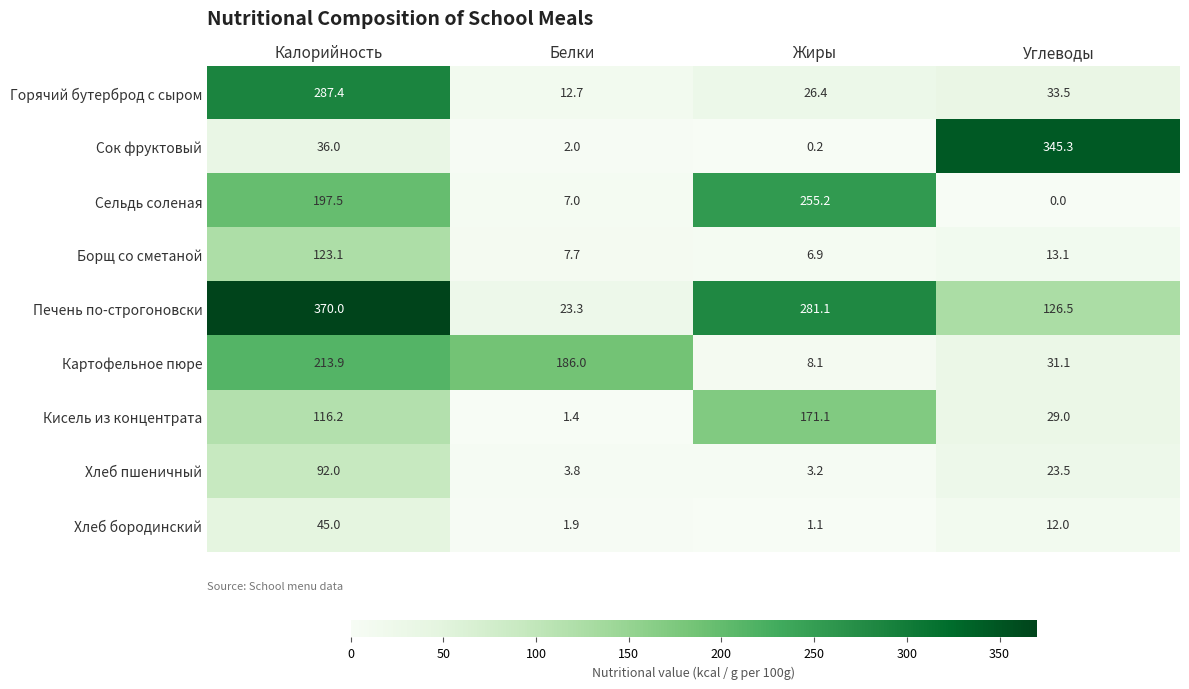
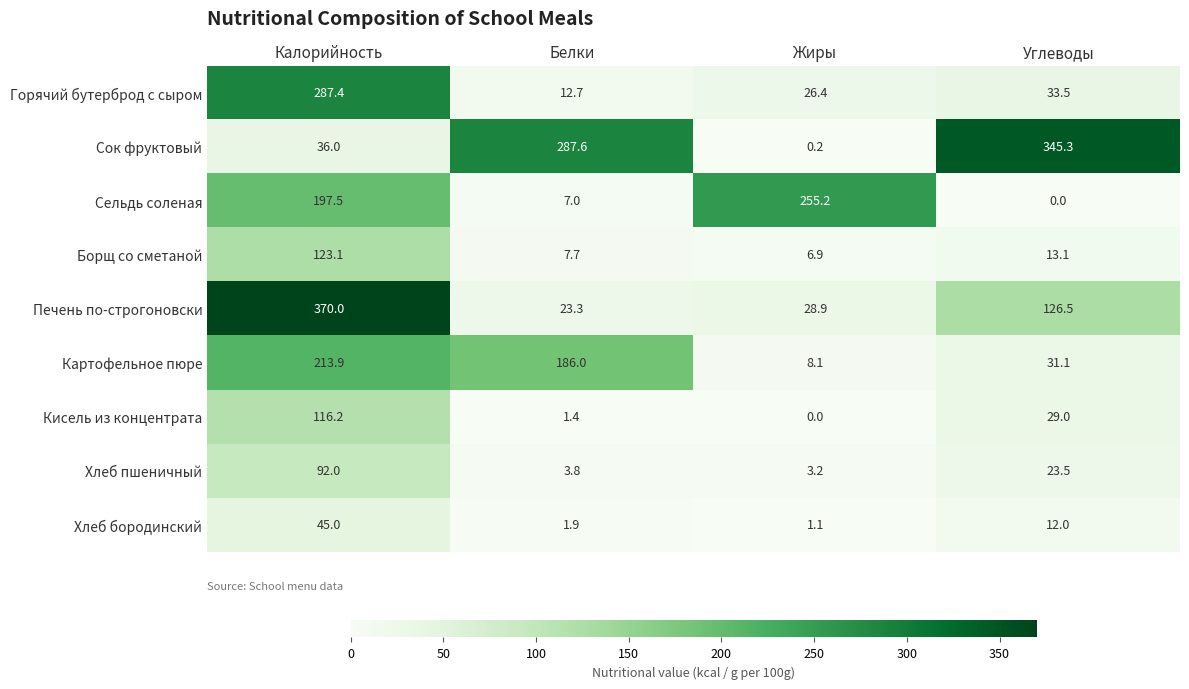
Сок фруктовый, Белки: 2.0 -> 287.6
Печень по-строгоновски, Жиры: 281.1 -> 28.9
Кисель из концентрата, Жиры: 171.1 -> 0.0
